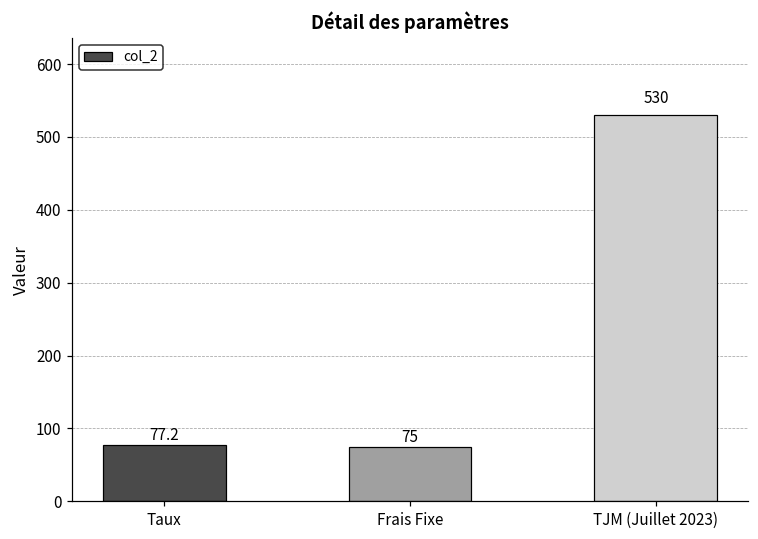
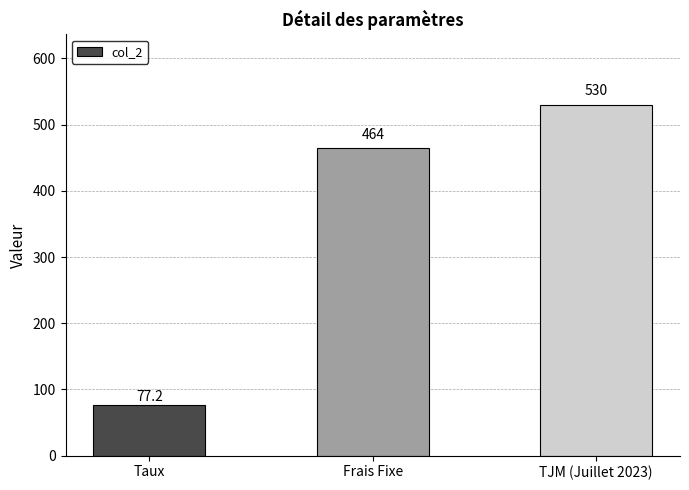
Frais Fixe: 75 -> 464
